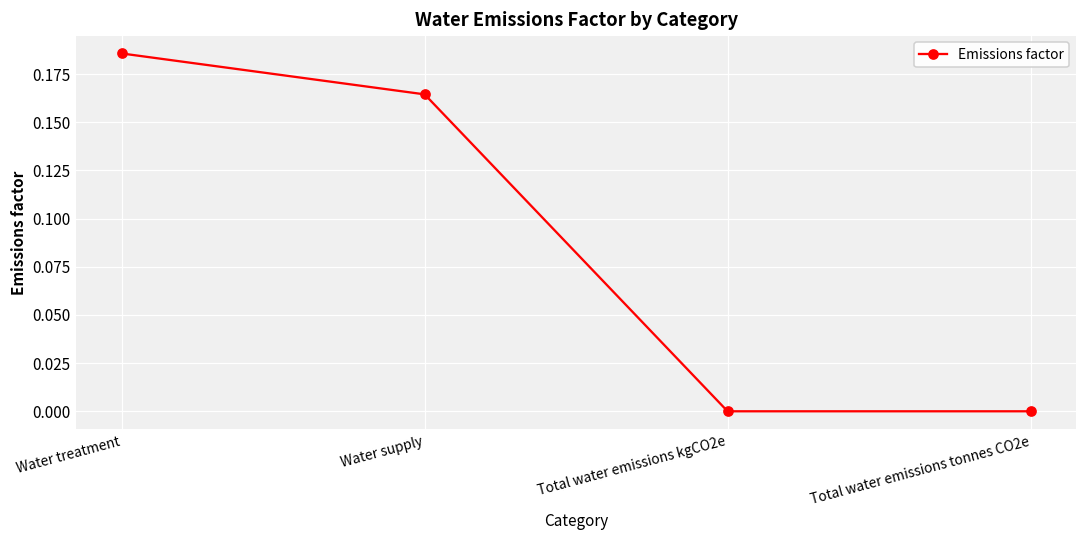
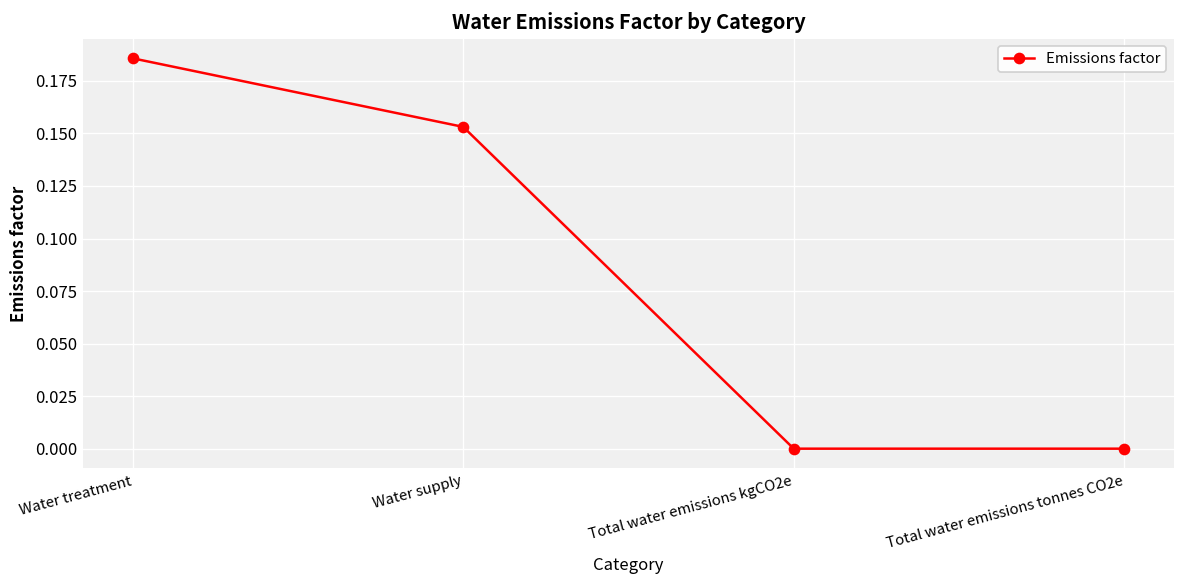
Water supply: 0.165 -> 0.153
